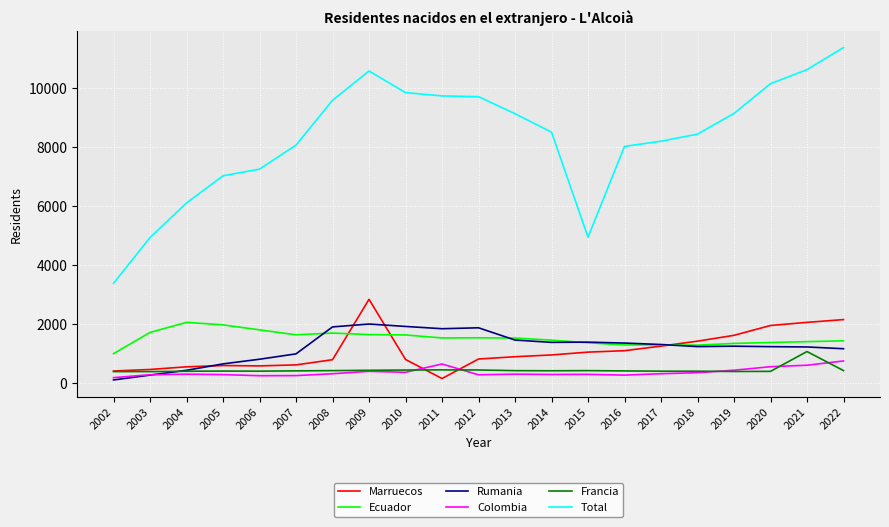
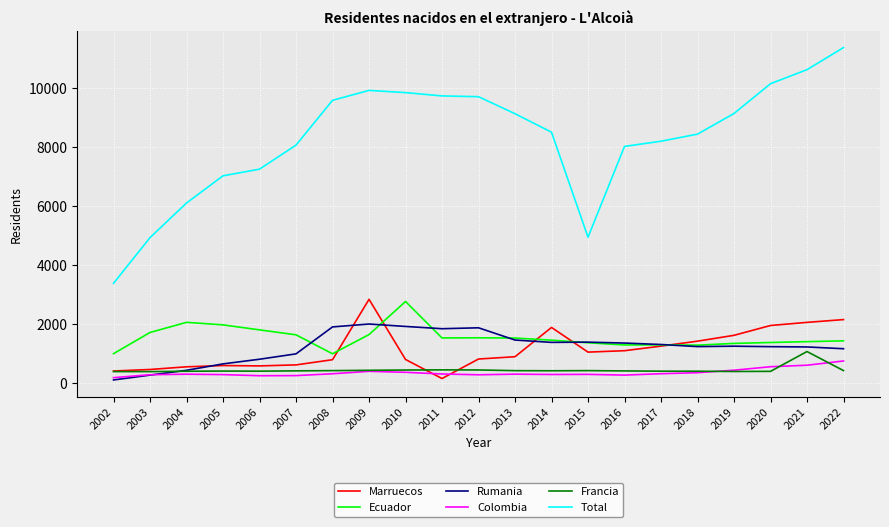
Ecuador, 2008: 1700 -> 1000
Total, 2009: 10600 -> 9900
Ecuador, 2010: 1600 -> 2800
Colombia, 2011: 600 -> 300
Marruecos, 2014: 1000 -> 1900
